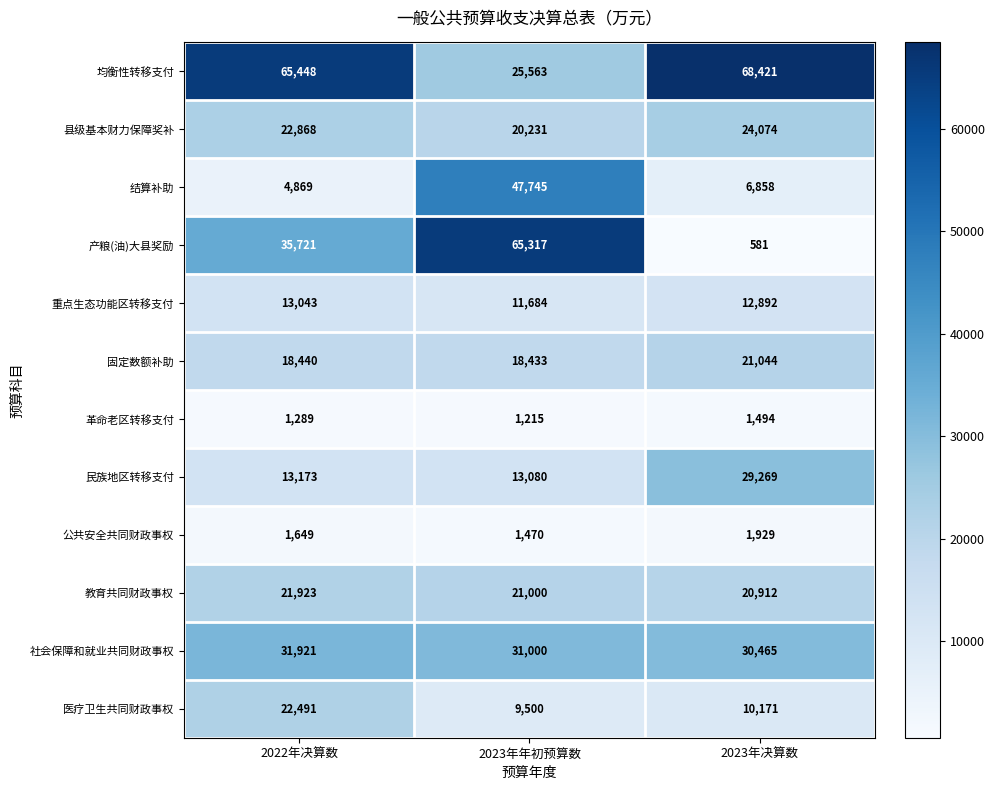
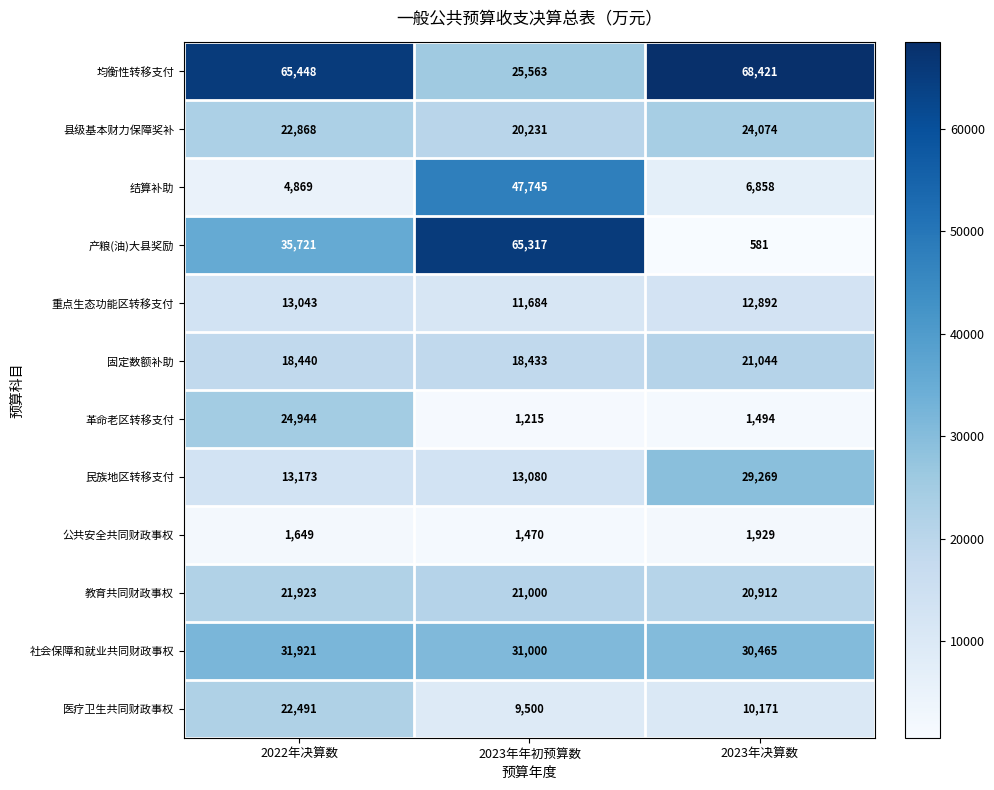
革命老区转移支付, 2022年决算数: 1,289 -> 24,944
